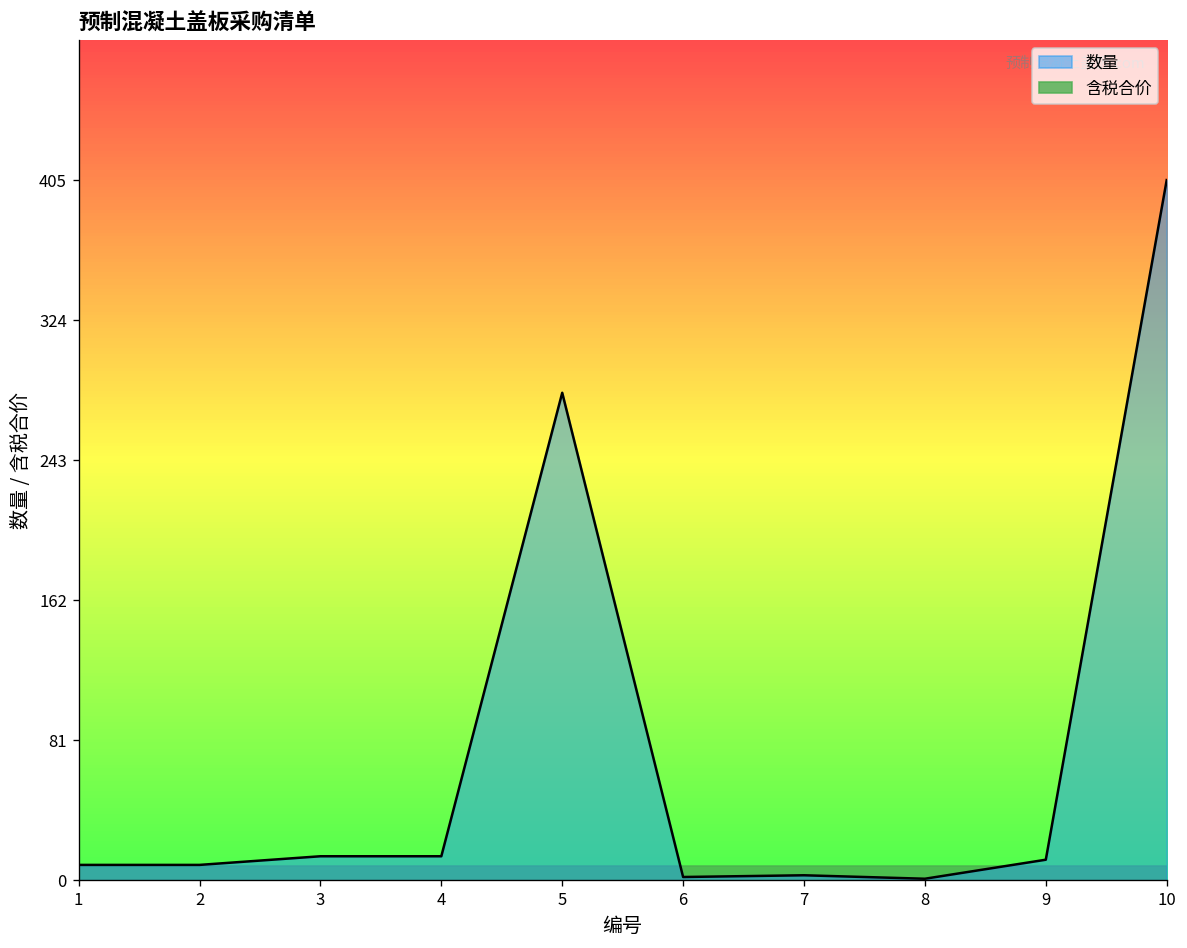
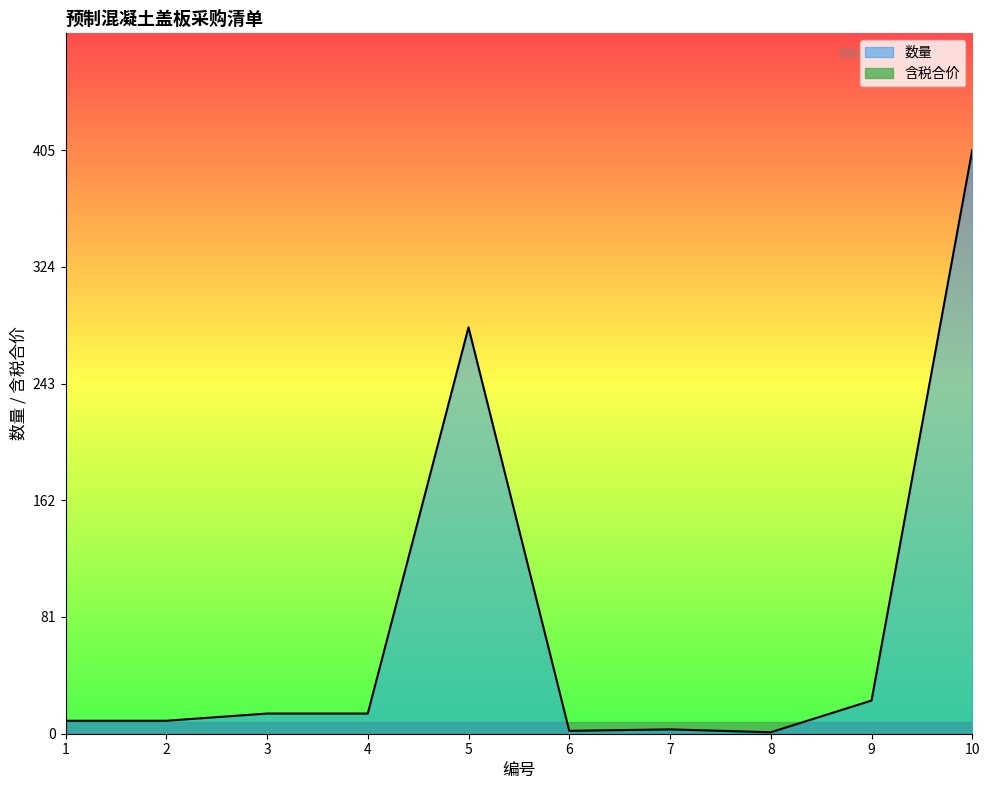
9: 12 -> 23
